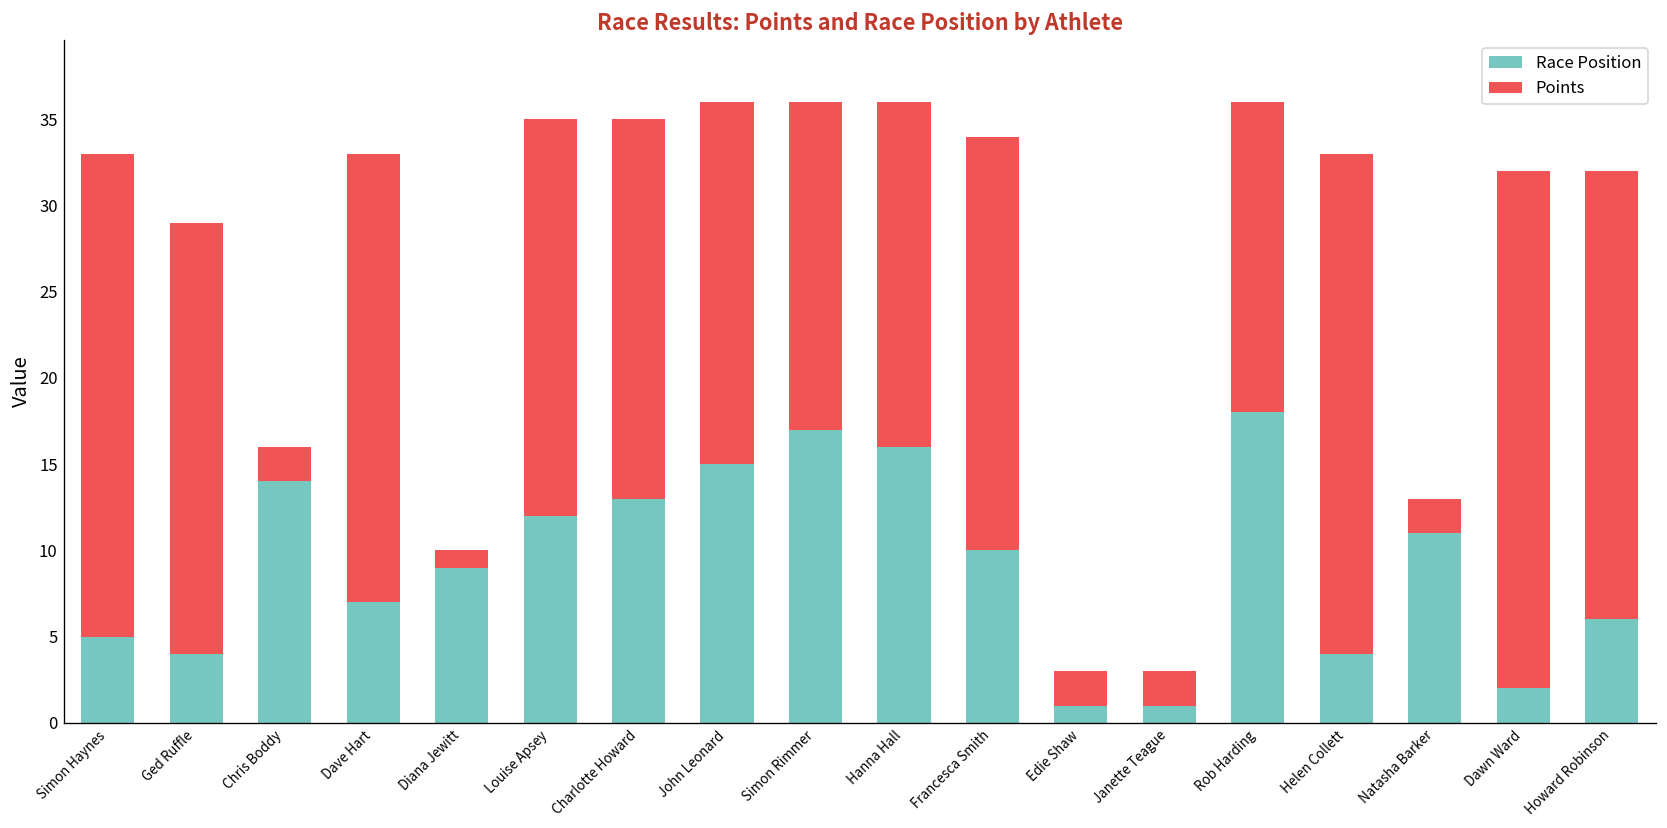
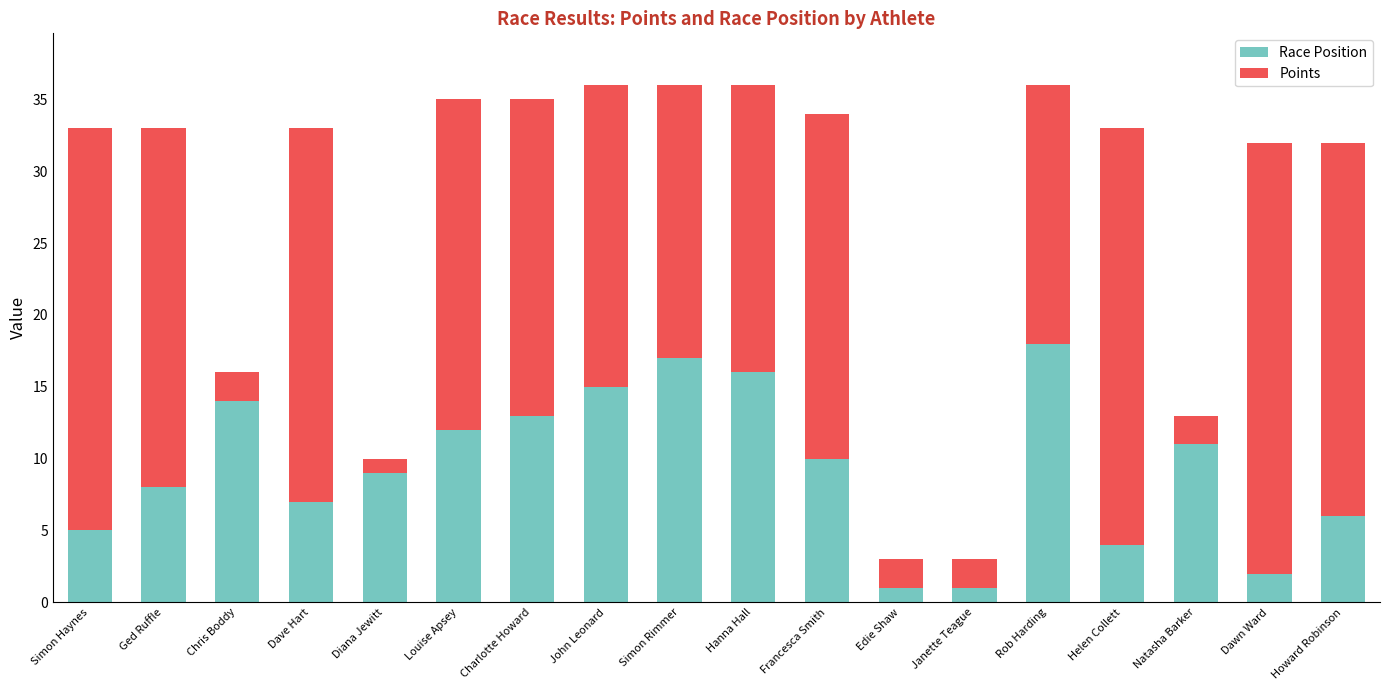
Race Position, Ged Ruffle: 4 -> 8
